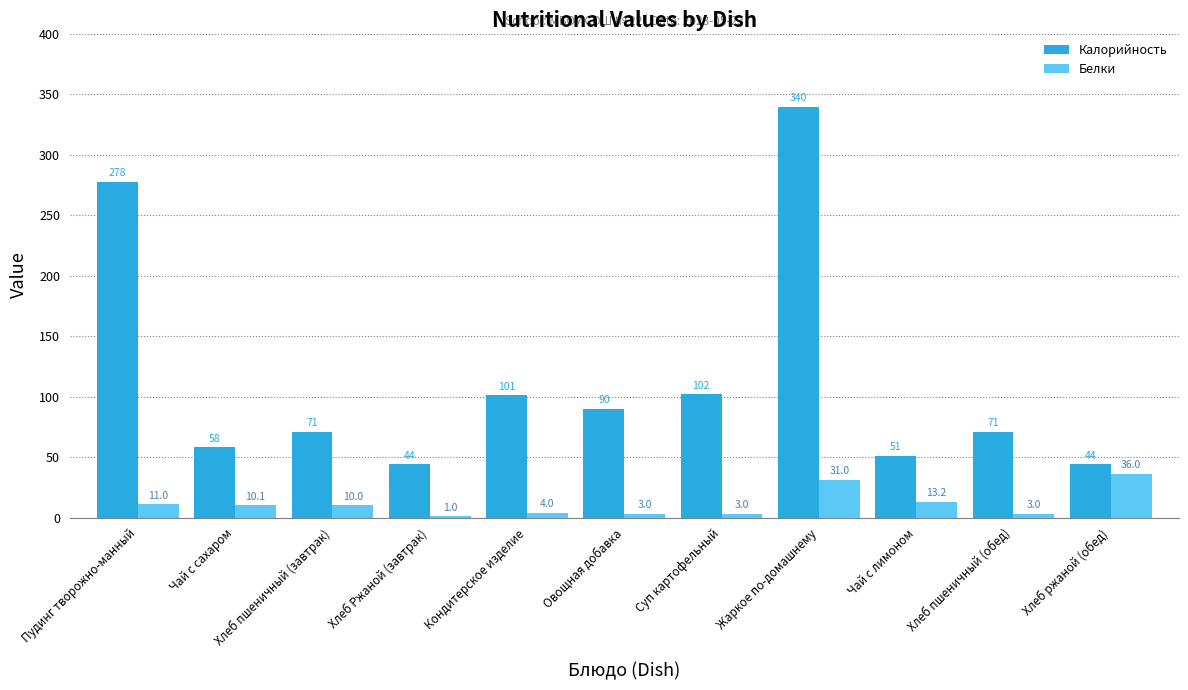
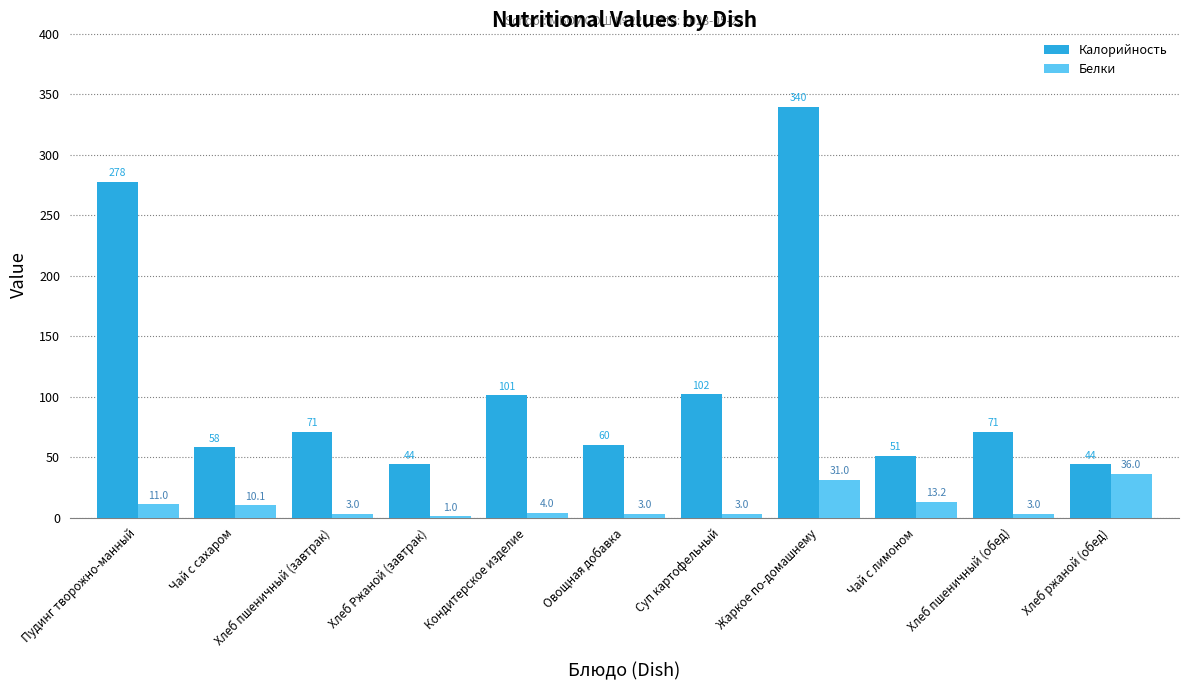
Белки, Хлеб пшеничный (завтрак): 10.0 -> 3.0
Калорийность, Овощная добавка: 90 -> 60
